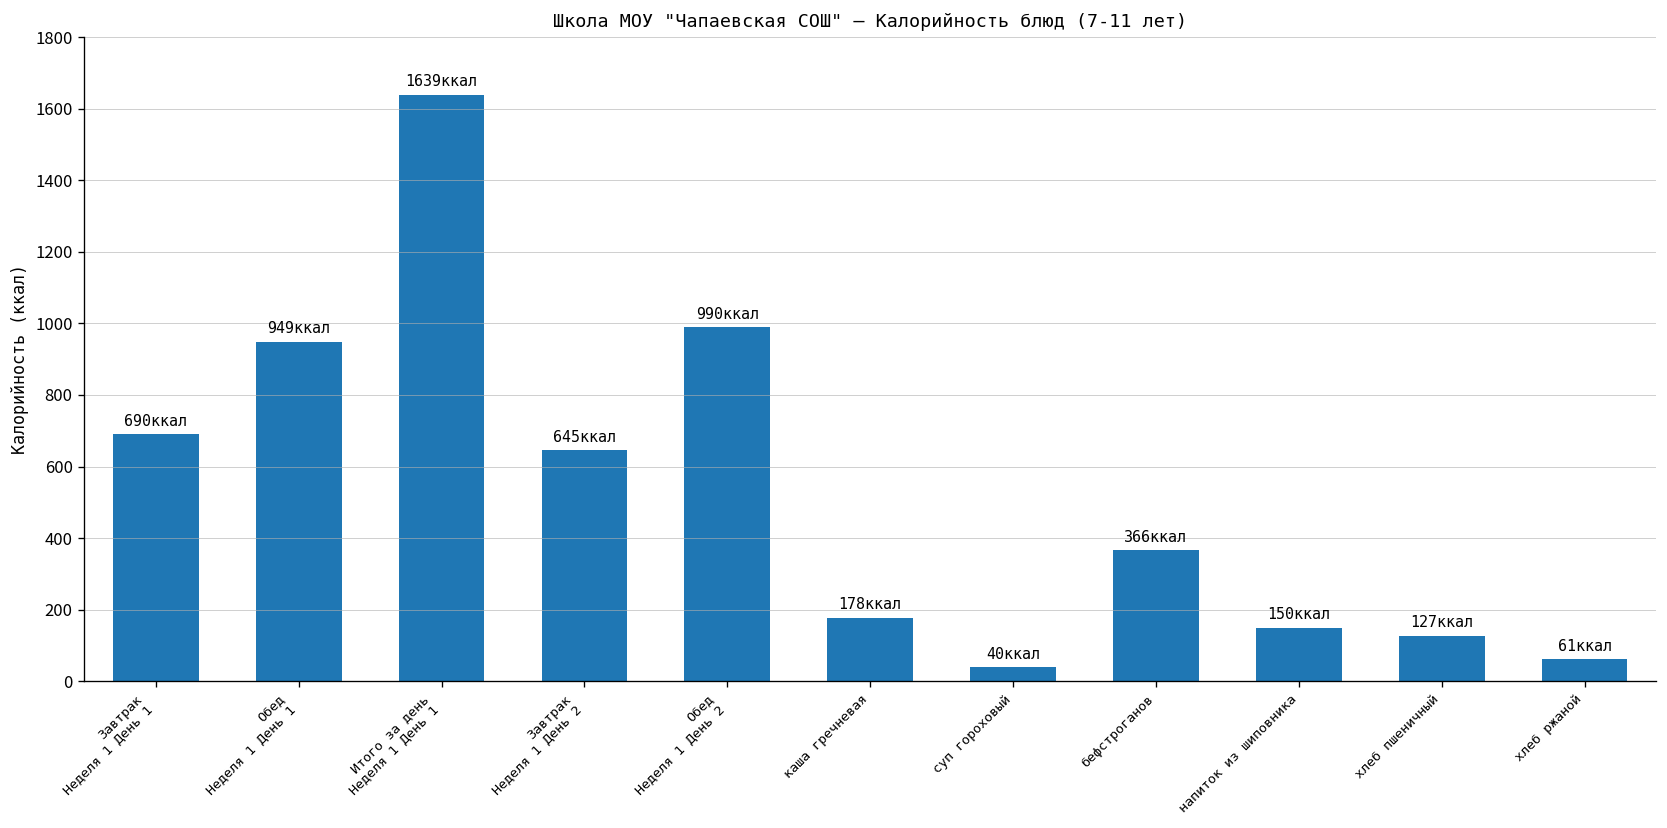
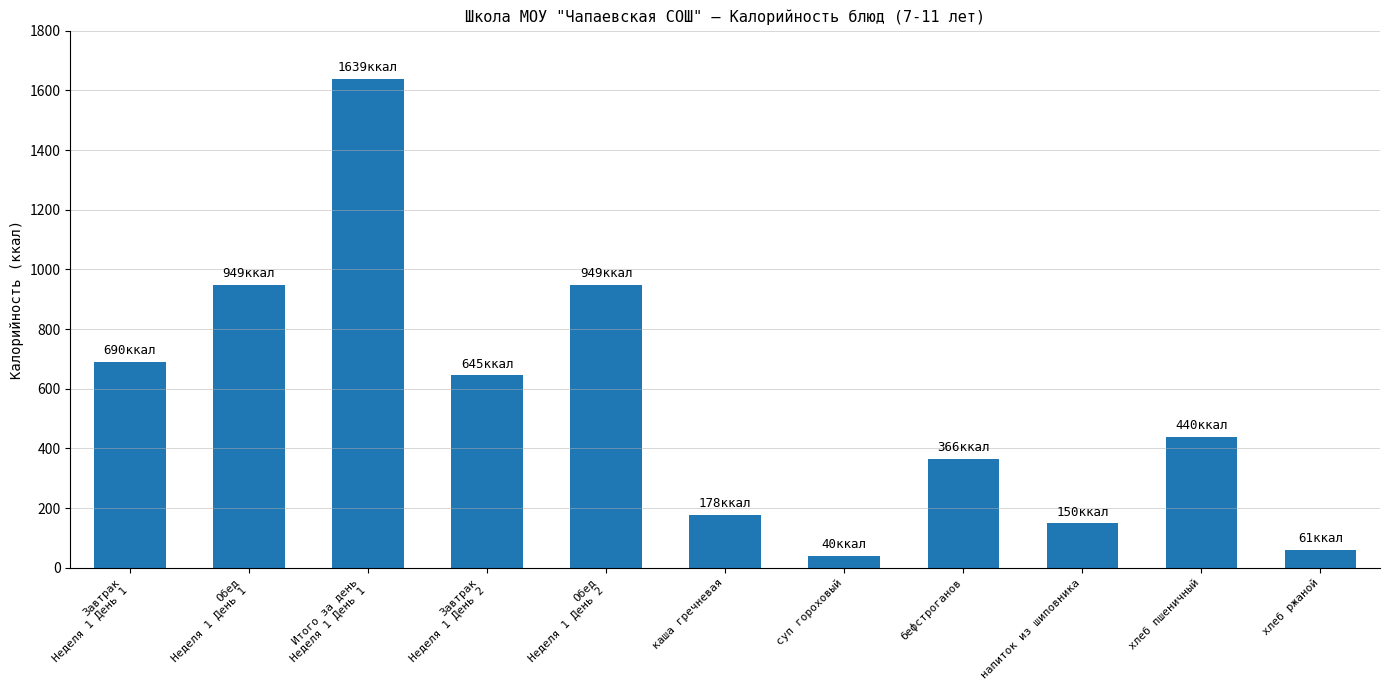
Обед Неделя 1 День 2: 990 -> 949
хлеб пшеничный: 127 -> 440
